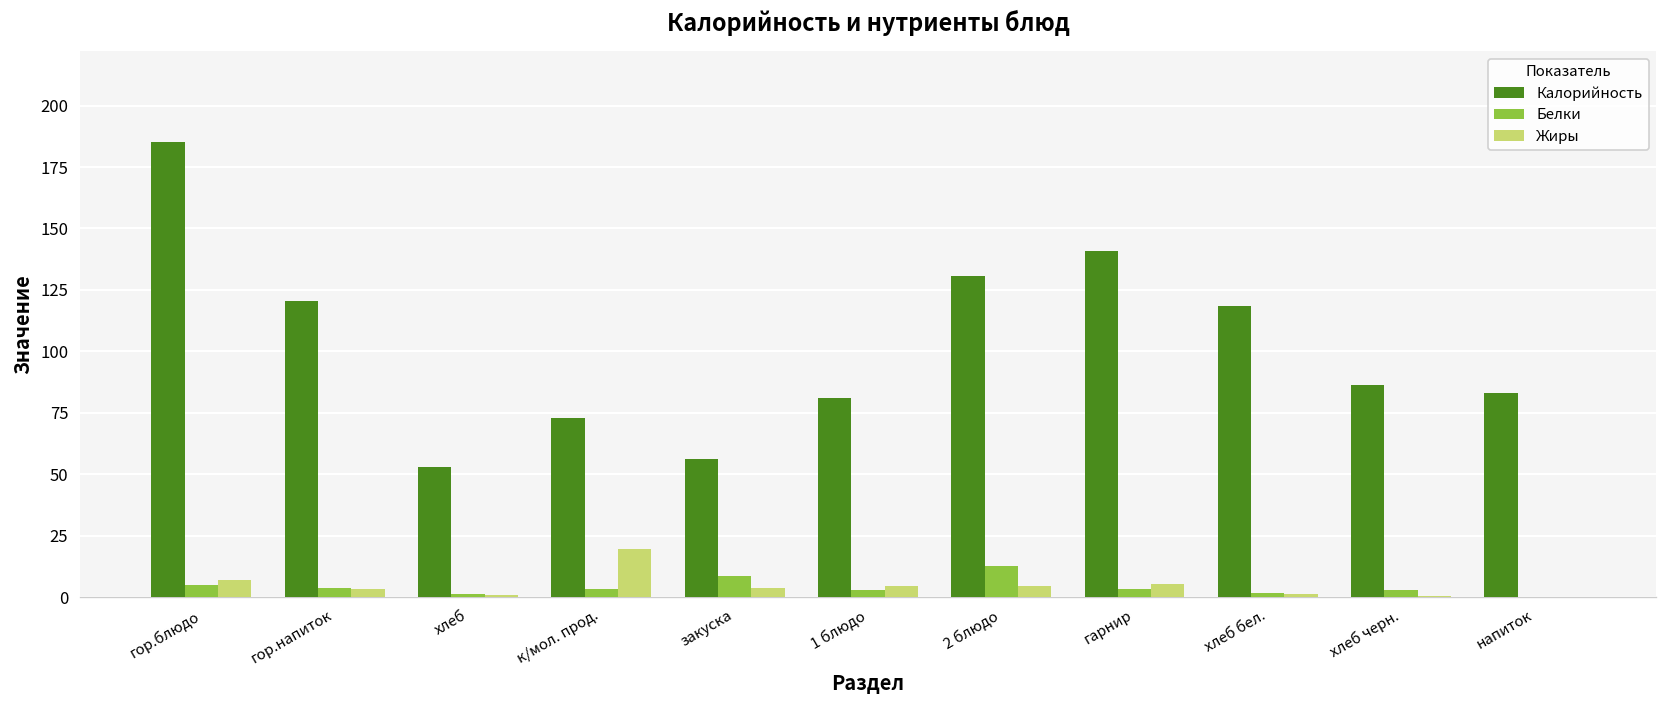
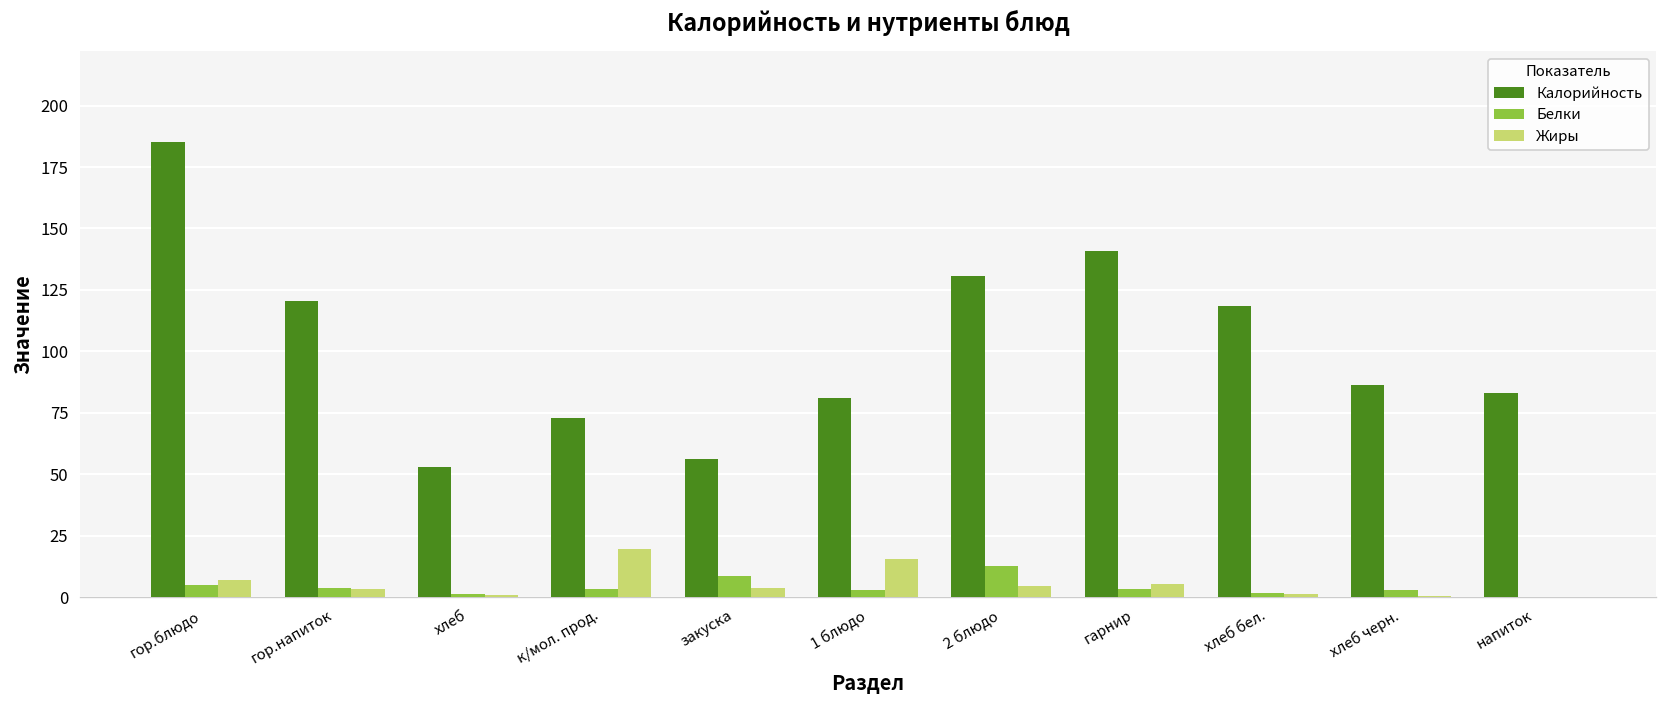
Жиры, 1 блюдо: 4 -> 16
